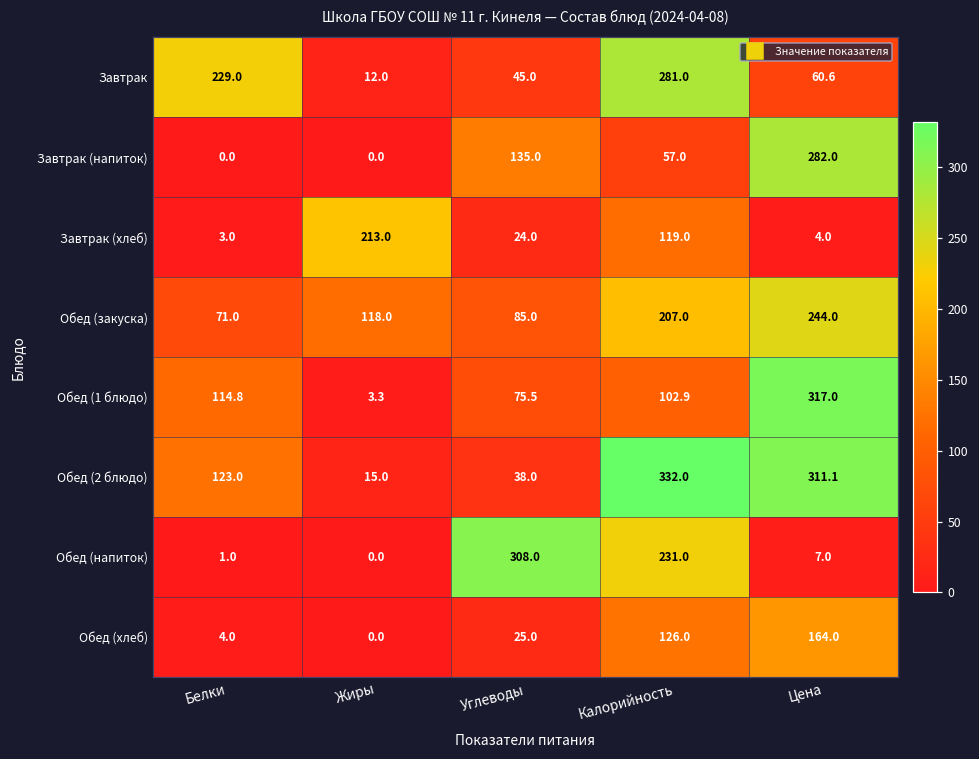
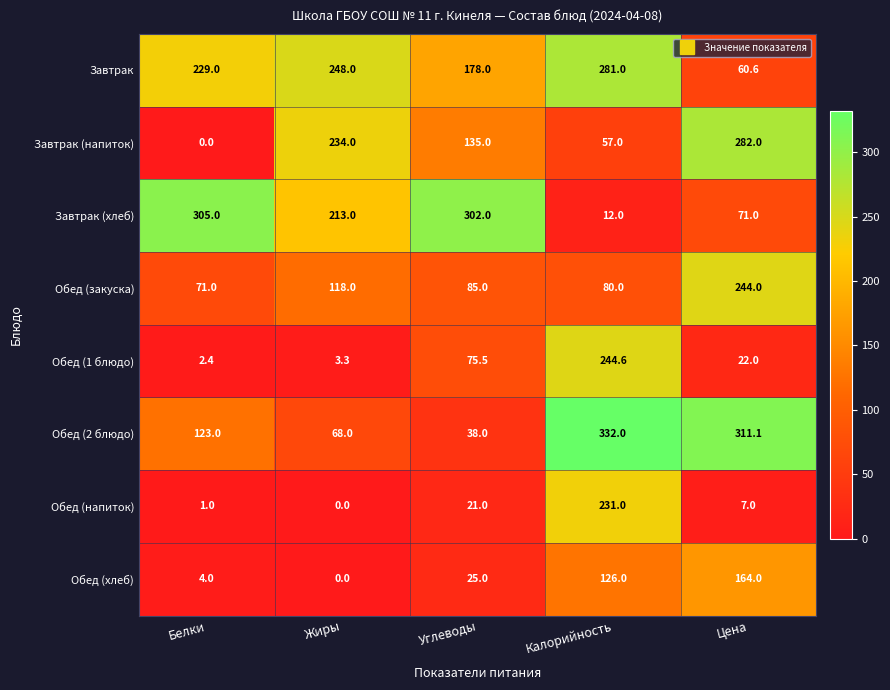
Завтрак, Жиры: 12.0 -> 248.0
Завтрак, Углеводы: 45.0 -> 178.0
Завтрак (напиток), Жиры: 0.0 -> 234.0
Завтрак (хлеб), Белки: 3.0 -> 305.0
Завтрак (хлеб), Углеводы: 24.0 -> 302.0
Завтрак (хлеб), Калорийность: 119.0 -> 12.0
Завтрак (хлеб), Цена: 4.0 -> 71.0
Обед (закуска), Калорийность: 207.0 -> 80.0
Обед (1 блюдо), Белки: 114.8 -> 2.4
Обед (1 блюдо), Калорийность: 102.9 -> 244.6
Обед (1 блюдо), Цена: 317.0 -> 22.0
Обед (2 блюдо), Жиры: 15.0 -> 68.0
Обед (напиток), Углеводы: 308.0 -> 21.0
